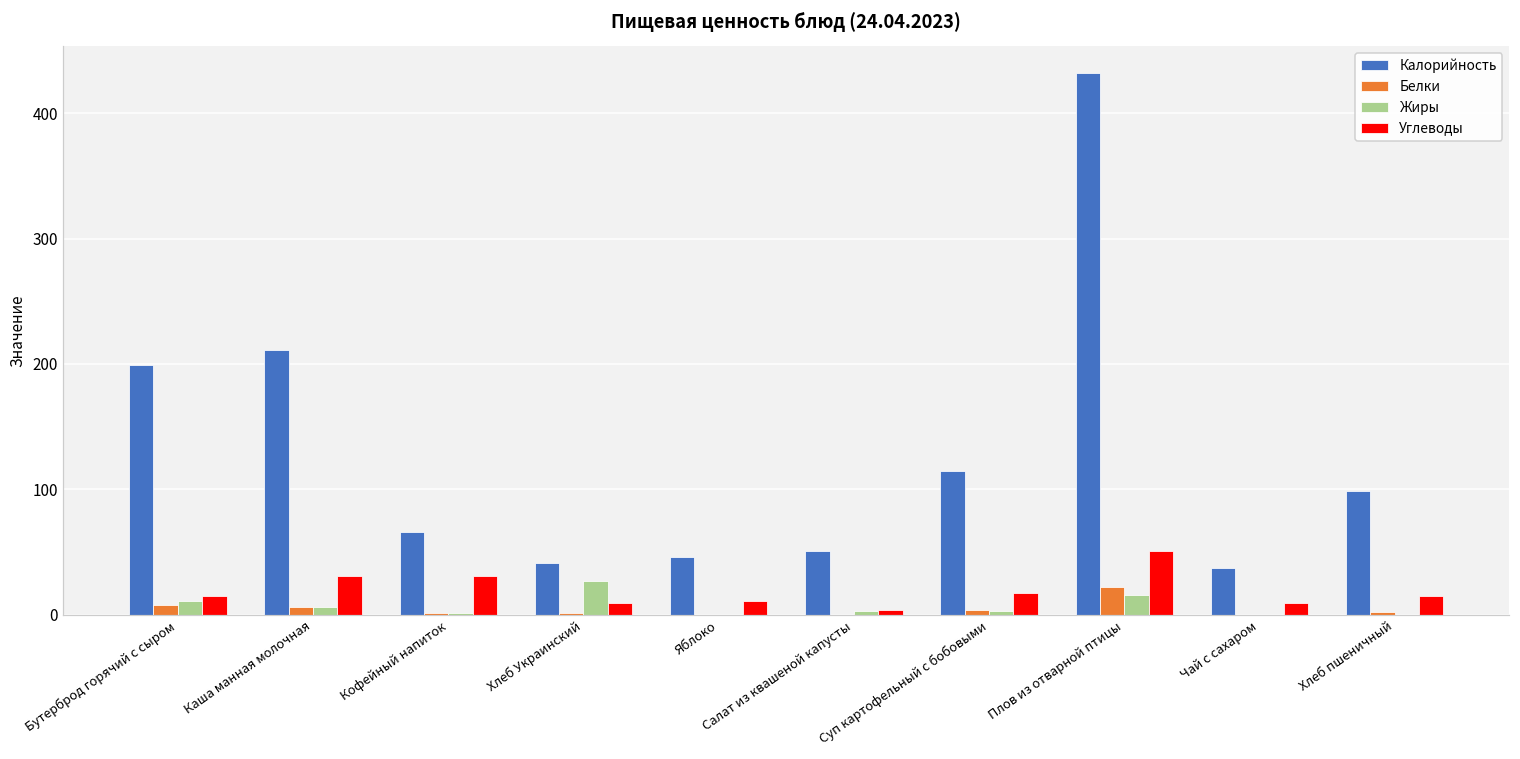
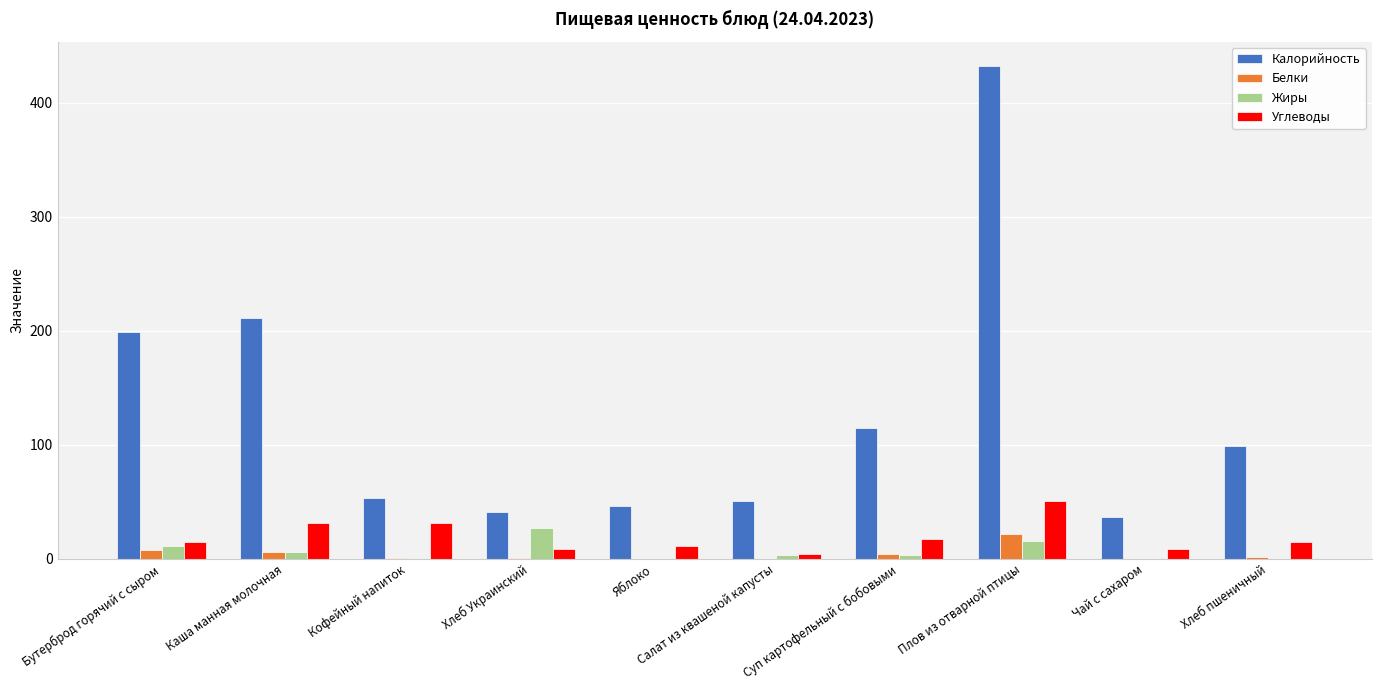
Калорийность, Кофейный напиток: 66 -> 53
